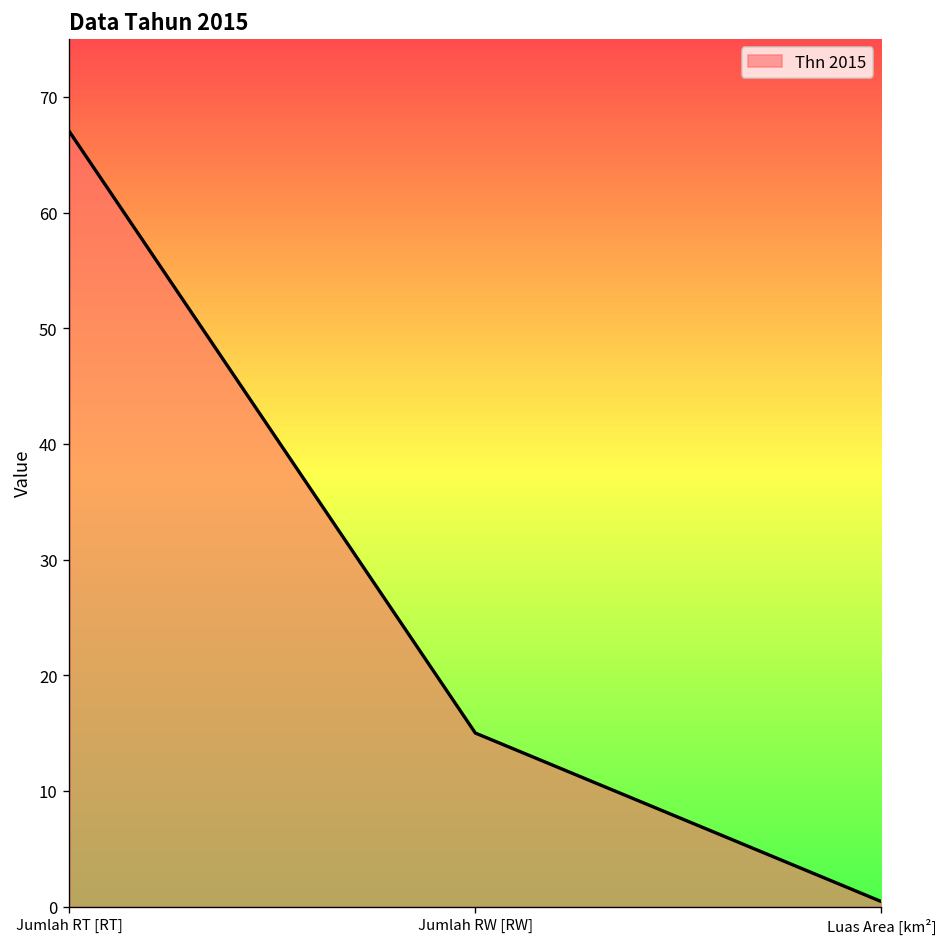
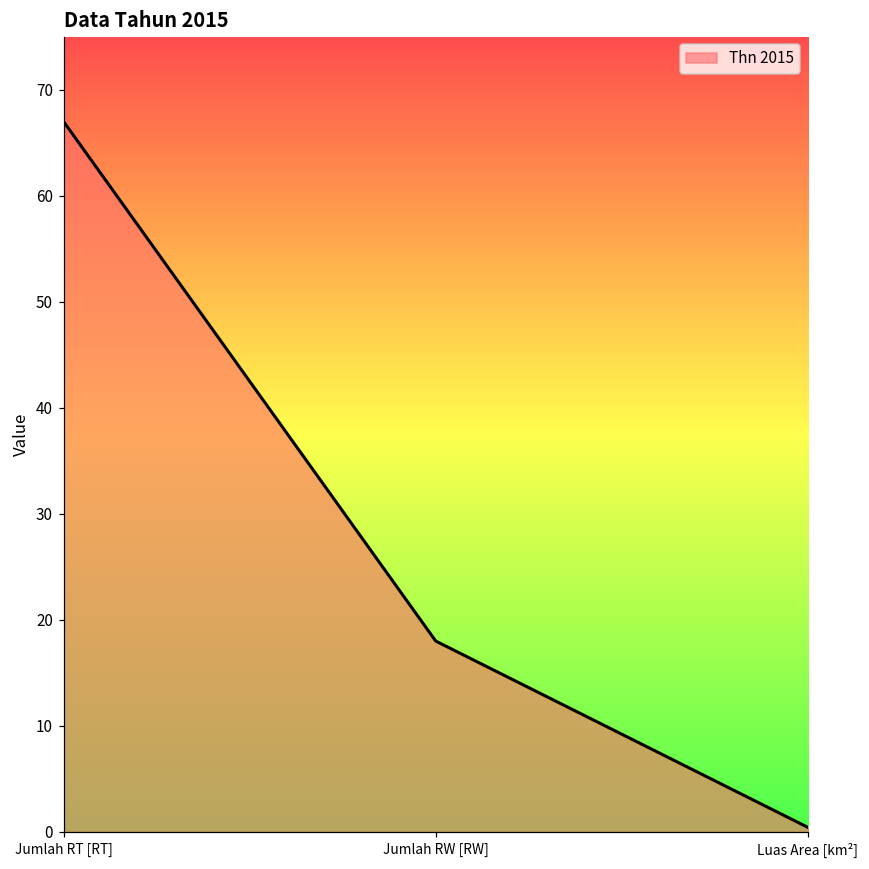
Jumlah RW [RW]: 15 -> 18
